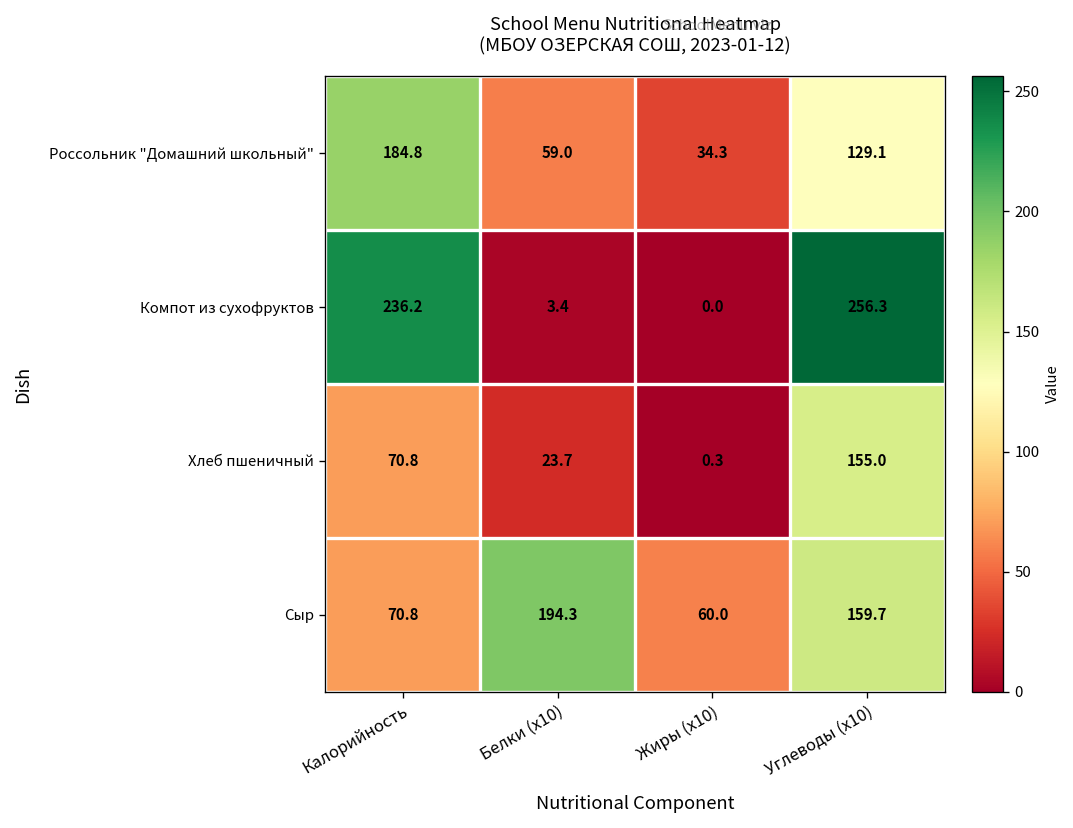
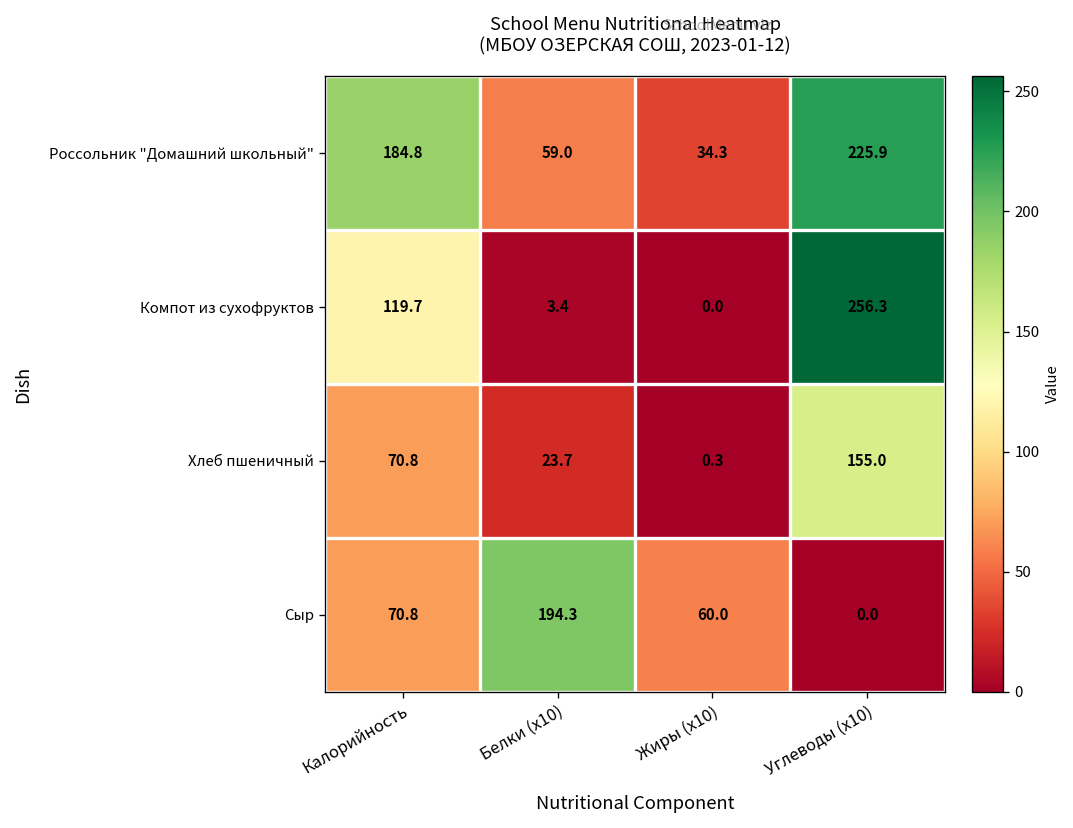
Россольник "Домашний школьный", Углеводы (x10): 129.1 -> 225.9
Компот из сухофруктов, Калорийность: 236.2 -> 119.7
Сыр, Углеводы (x10): 159.7 -> 0.0
